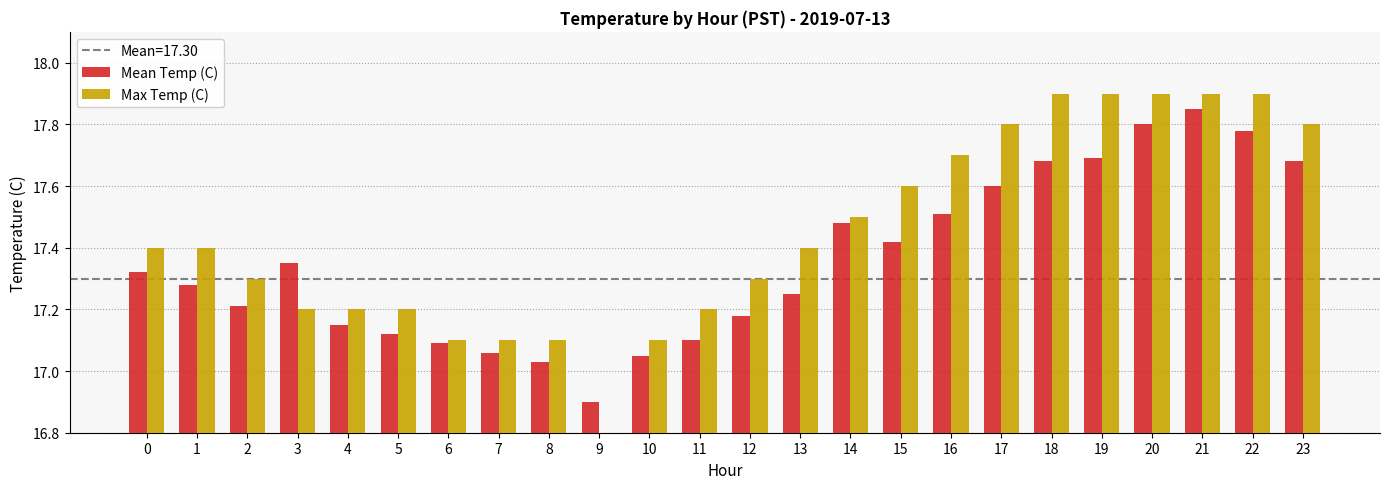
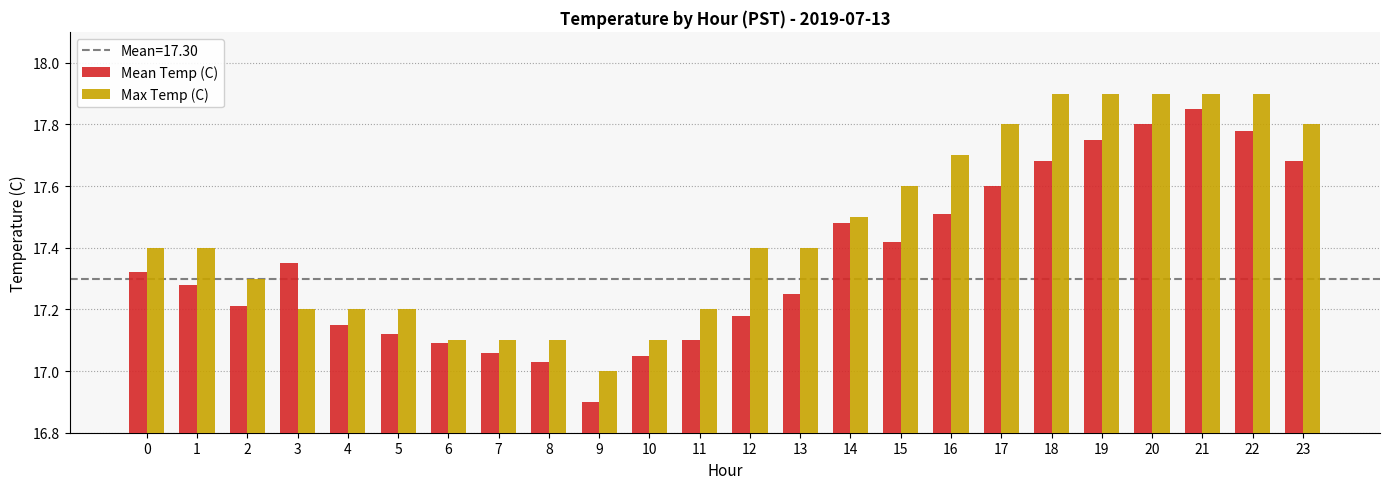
Max Temp (C), 9: 16.8 -> 17.0
Max Temp (C), 12: 17.3 -> 17.4
Mean Temp (C), 19: 17.69 -> 17.75
